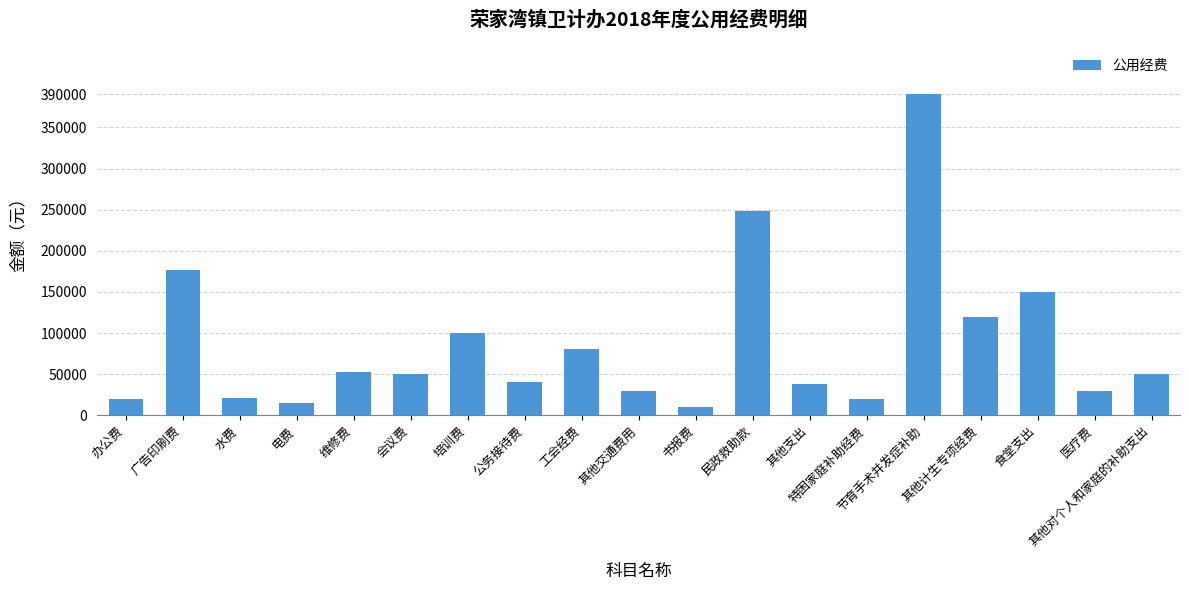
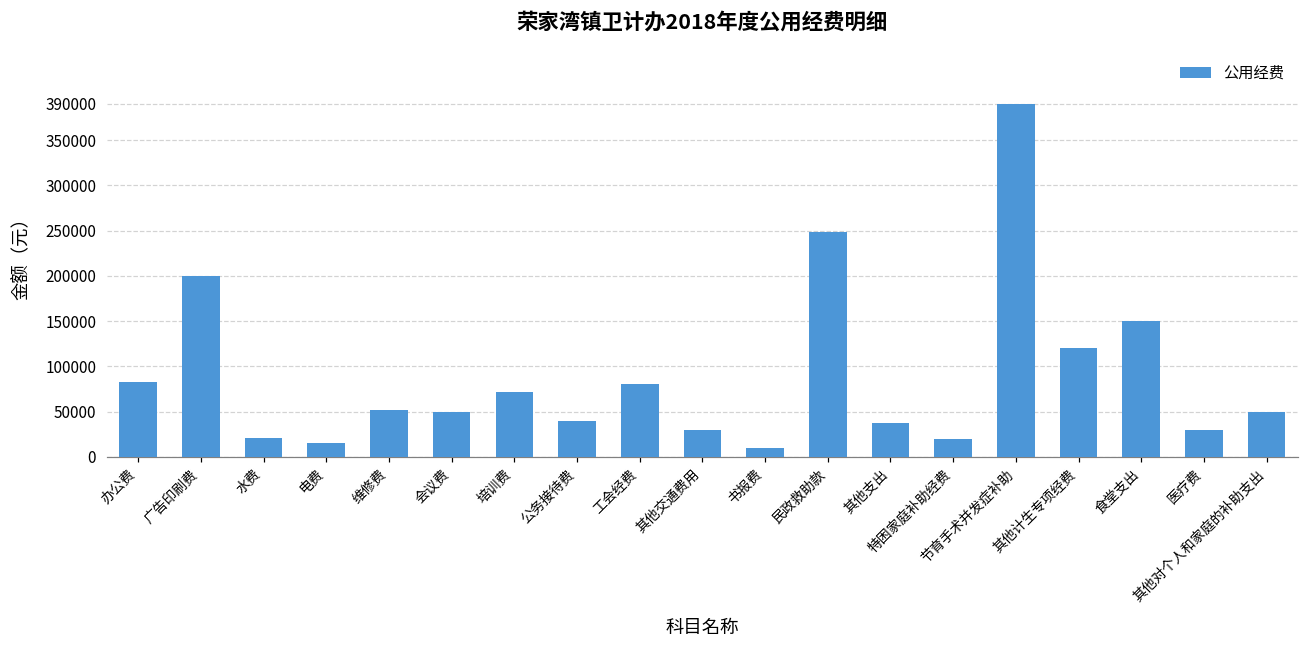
办公费: 20000 -> 80000
广告印刷费: 180000 -> 200000
培训费: 100000 -> 70000
